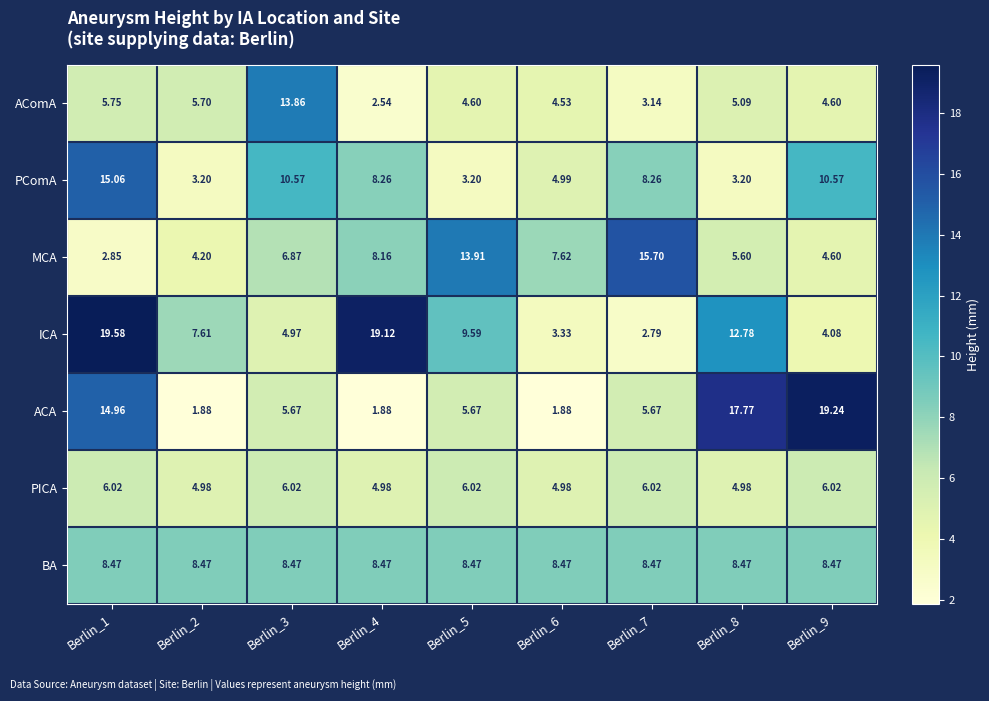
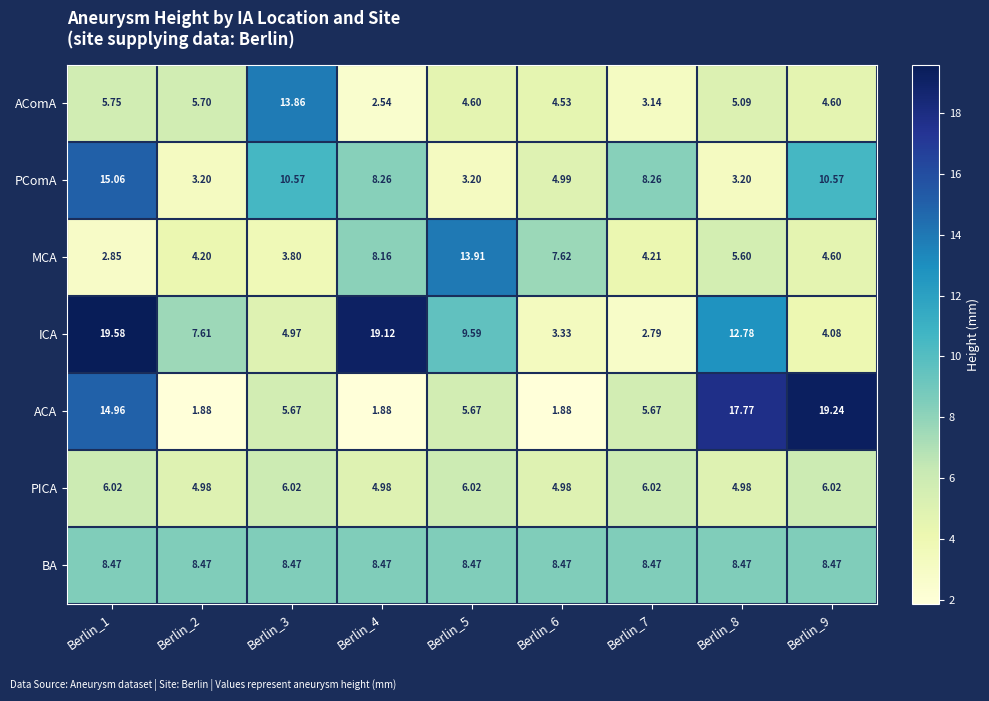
MCA, Berlin_3: 6.87 -> 3.80
MCA, Berlin_7: 15.70 -> 4.21
